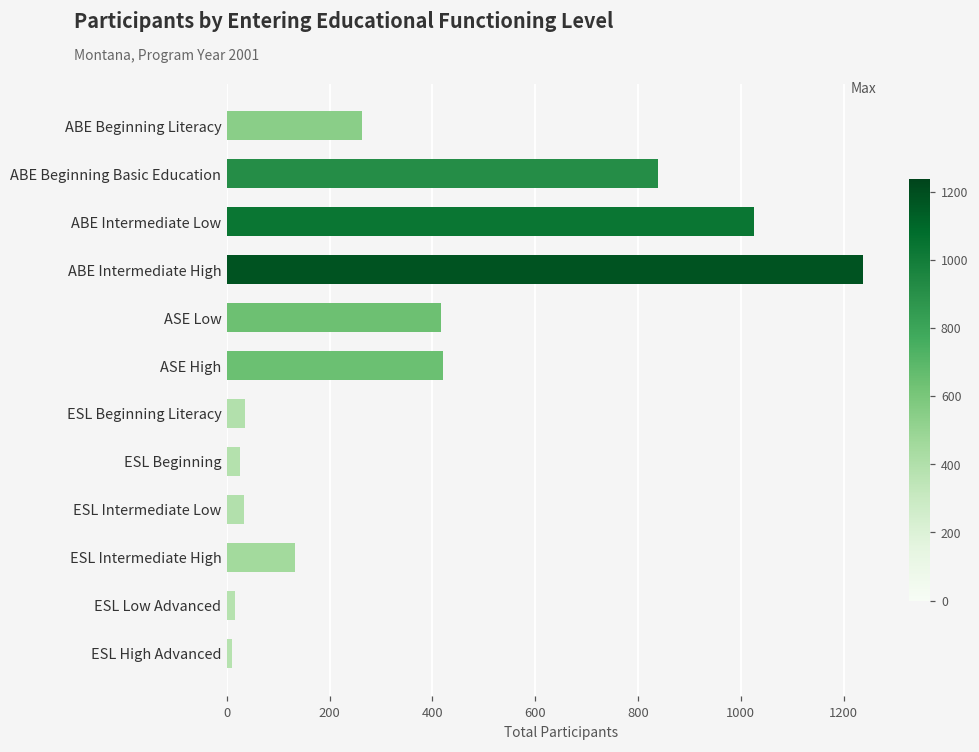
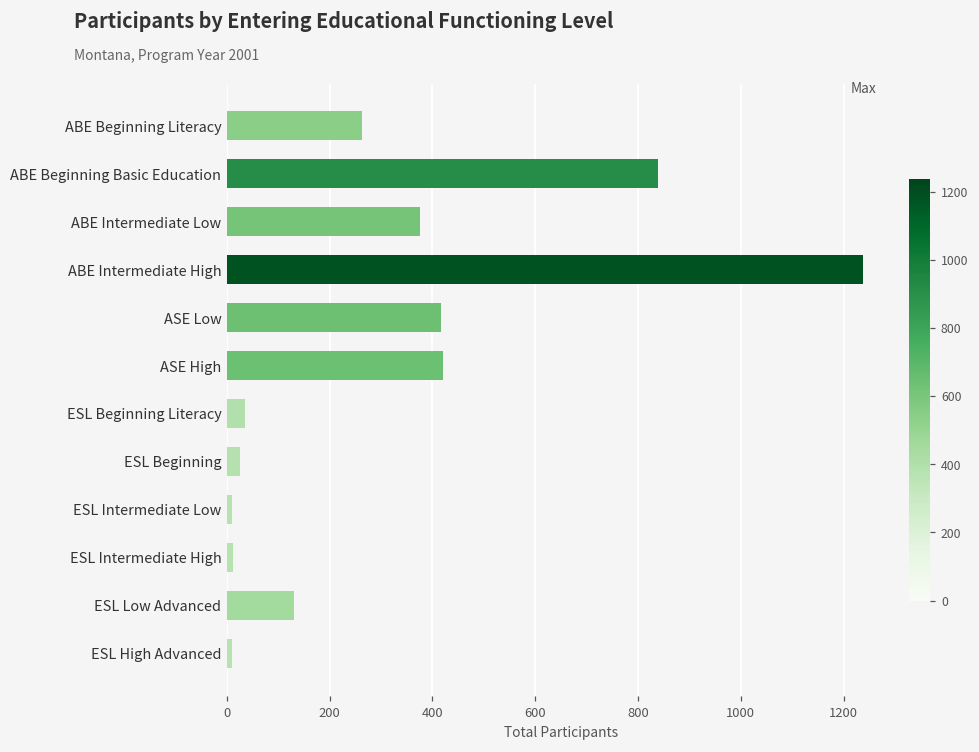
ABE Intermediate Low: 1030 -> 380
ESL Intermediate Low: 30 -> 10
ESL Intermediate High: 130 -> 10
ESL Low Advanced: 20 -> 130
